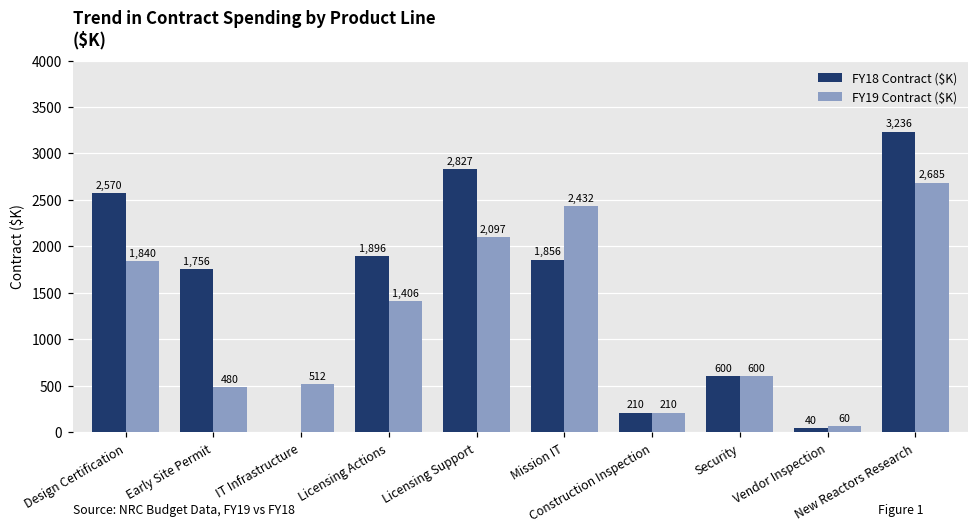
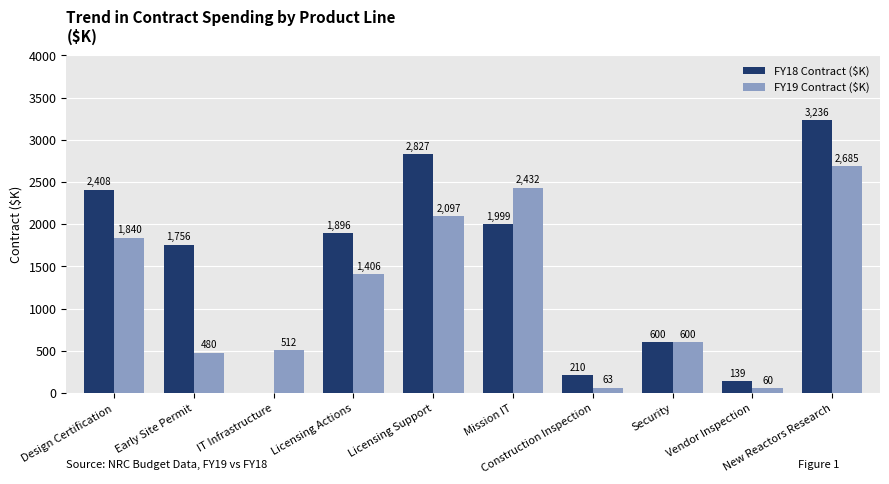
FY18 Contract ($K), Design Certification: 2,570 -> 2,408
FY18 Contract ($K), Mission IT: 1,856 -> 1,999
FY19 Contract ($K), Construction Inspection: 210 -> 63
FY18 Contract ($K), Vendor Inspection: 40 -> 139
